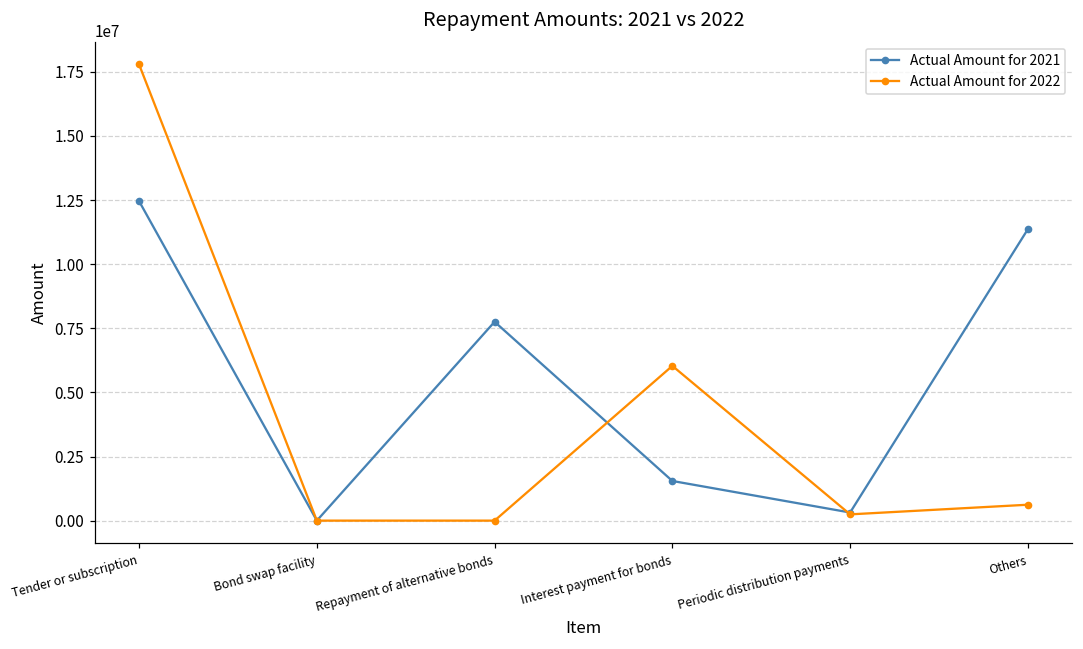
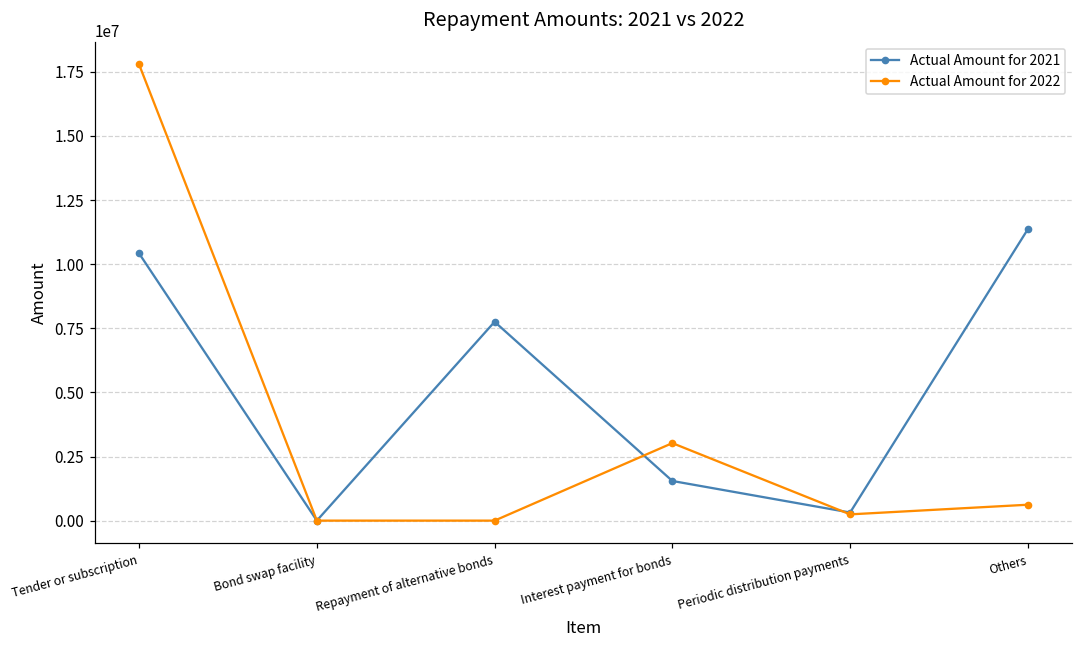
Actual Amount for 2021, Tender or subscription: 12500000 -> 10400000
Actual Amount for 2022, Interest payment for bonds: 6000000 -> 3000000
